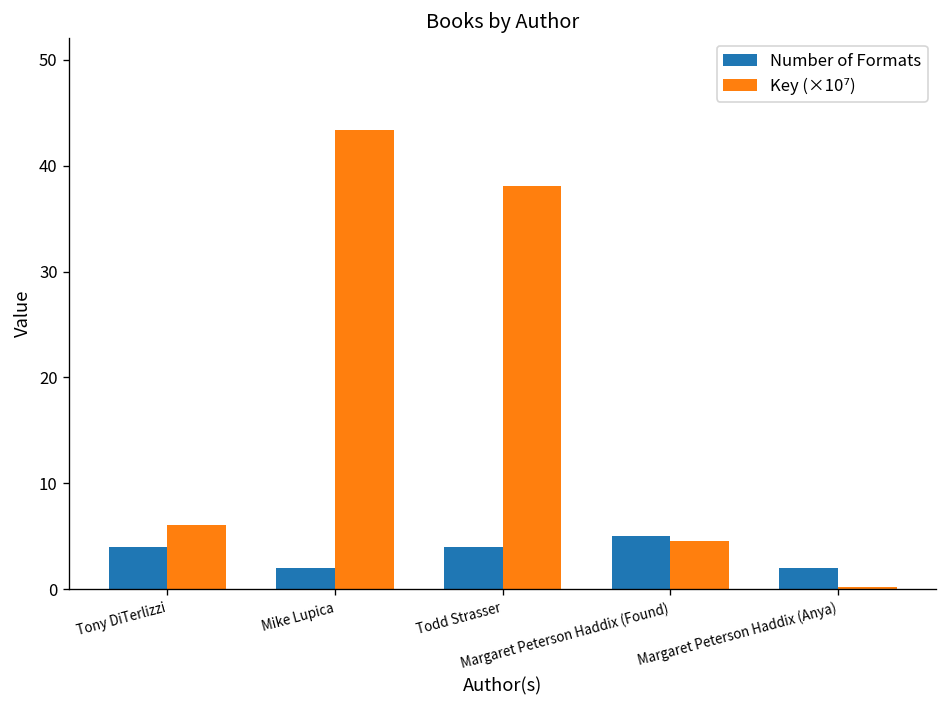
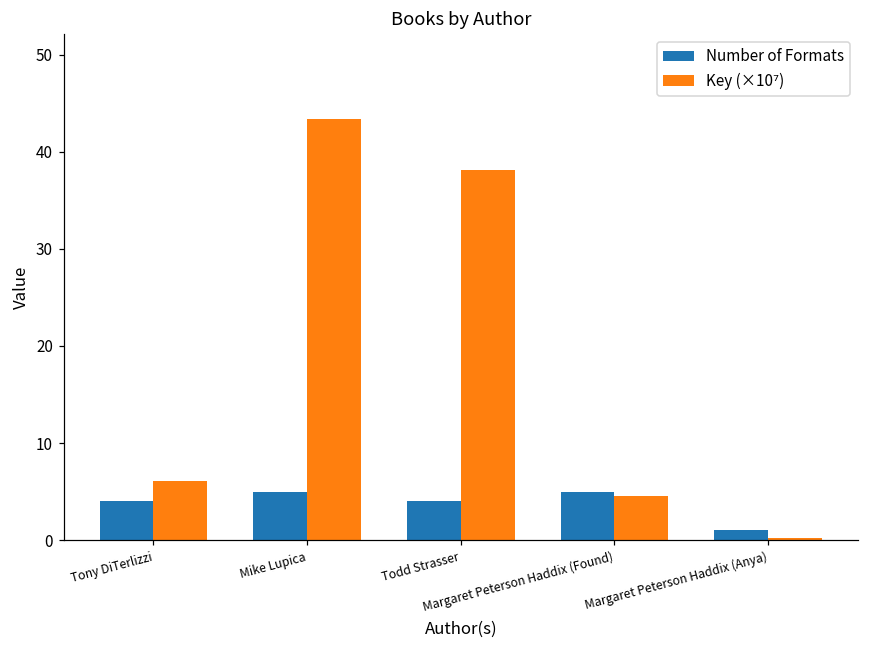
Number of Formats, Mike Lupica: 2 -> 5
Number of Formats, Margaret Peterson Haddix (Anya): 2 -> 1
